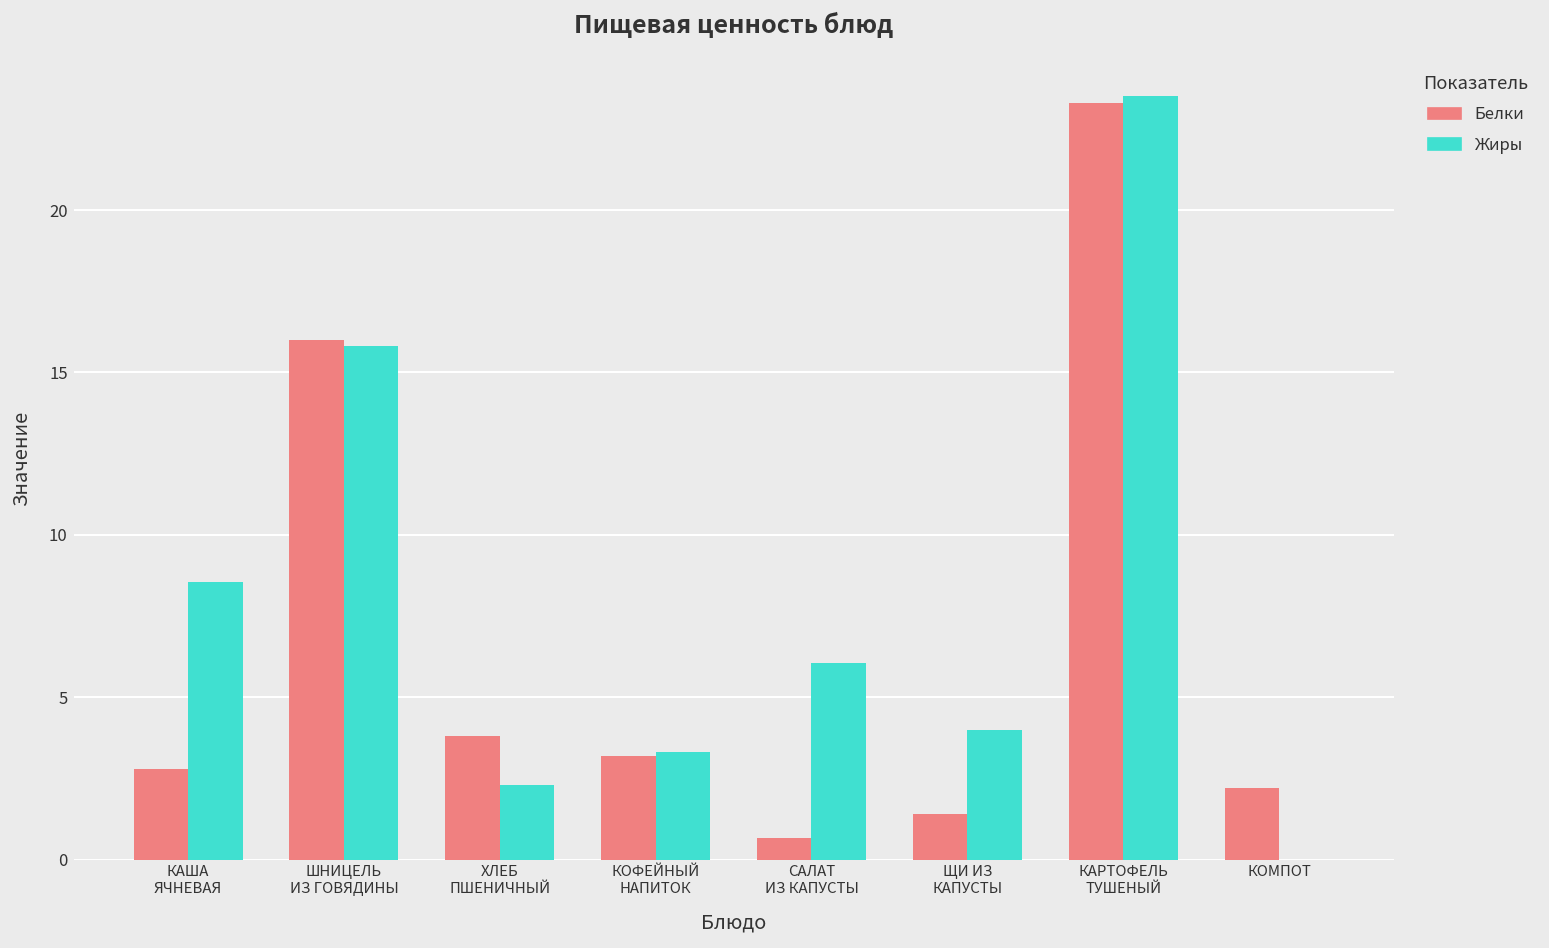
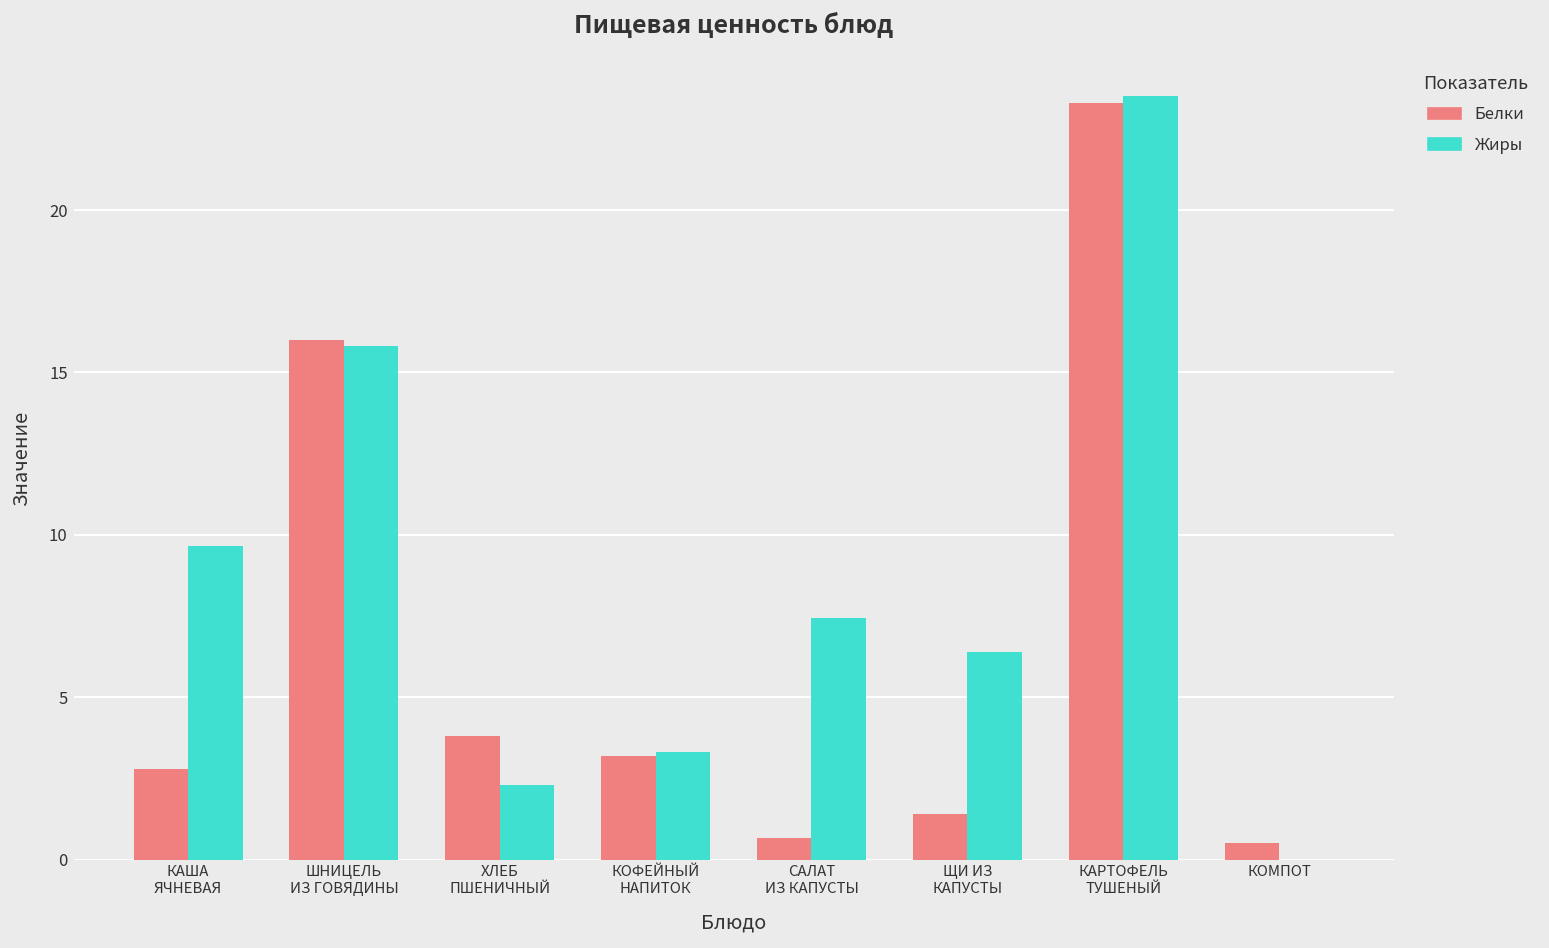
Жиры, КАША ЯЧНЕВАЯ: 8.6 -> 9.6
Жиры, САЛАТ ИЗ КАПУСТЫ: 6.1 -> 7.5
Жиры, ЩИ ИЗ КАПУСТЫ: 4.0 -> 6.4
Белки, КОМПОТ: 2.2 -> 0.5
